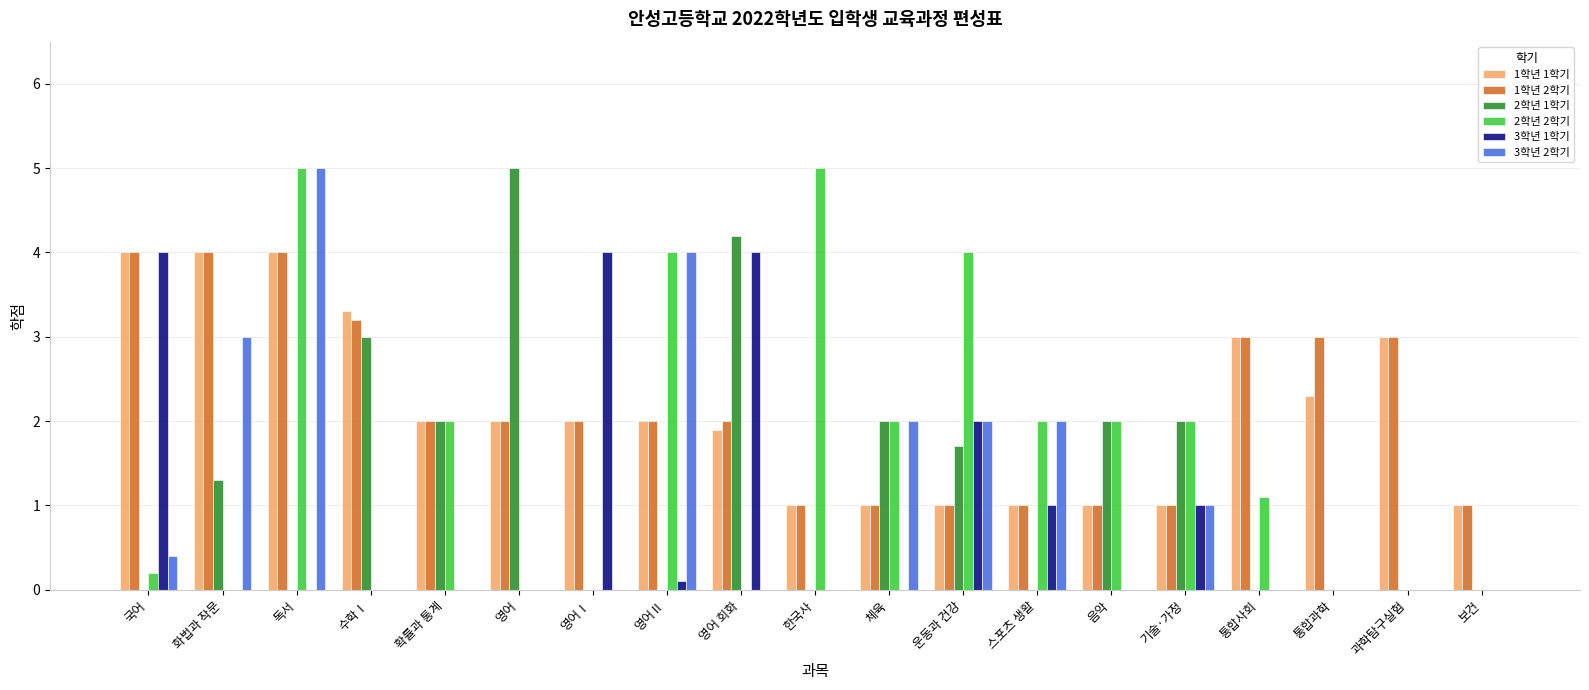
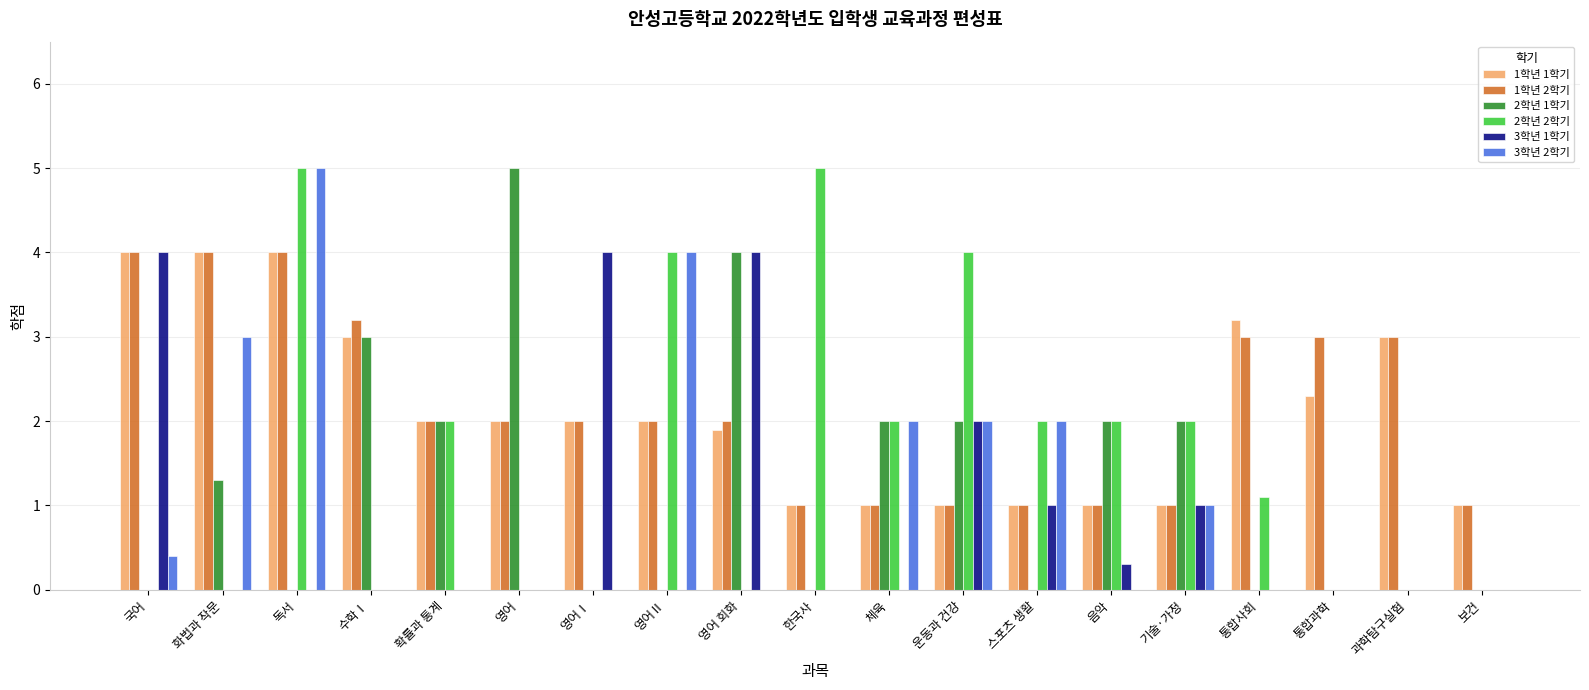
2학년 2학기, 국어: 0.2 -> 0.0
1학년 1학기, 수학Ⅰ: 3.3 -> 3.0
3학년 1학기, 영어Ⅱ: 0.1 -> 0.0
2학년 1학기, 영어 회화: 4.2 -> 4.0
2학년 1학기, 운동과 건강: 1.7 -> 2.0
3학년 1학기, 음악: 0.0 -> 0.3
1학년 1학기, 통합사회: 3.0 -> 3.2
